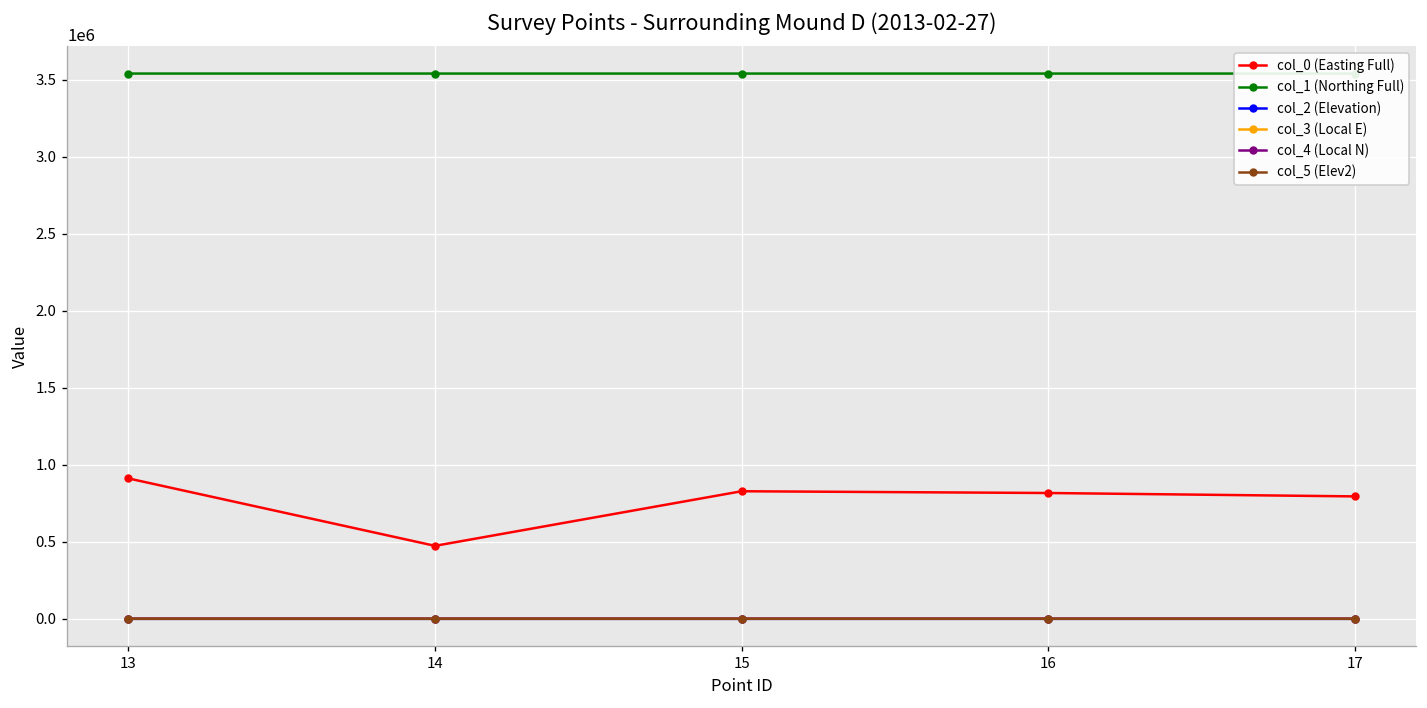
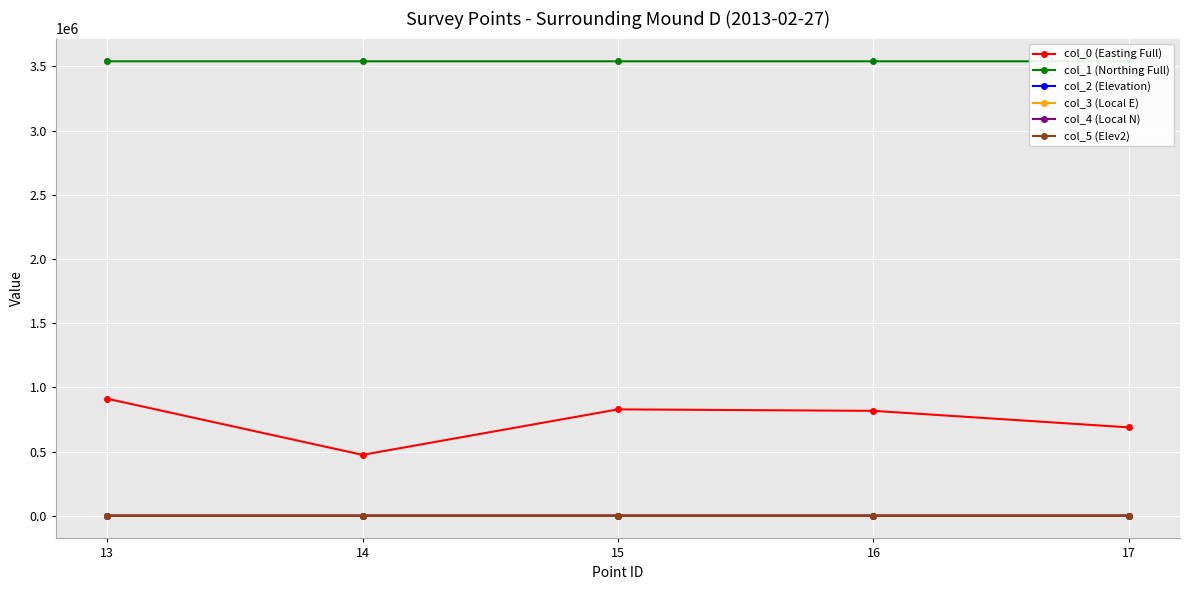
col_0 (Easting Full), 17: 790000 -> 690000
